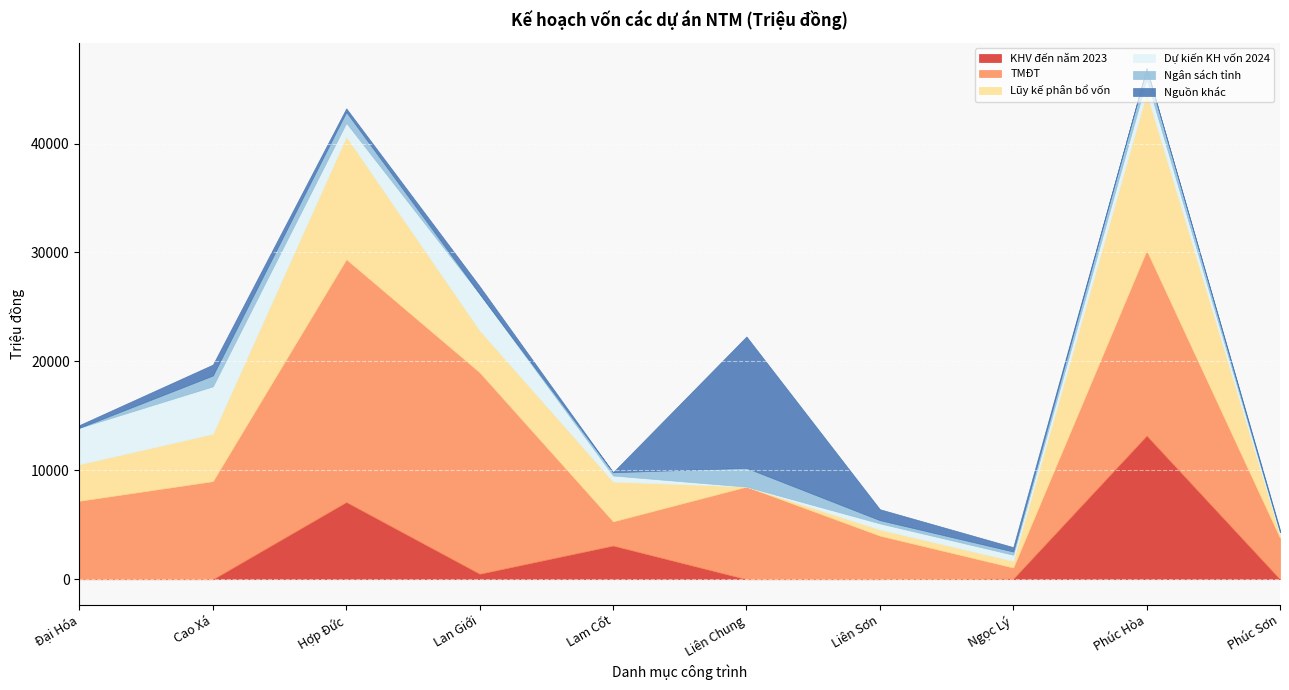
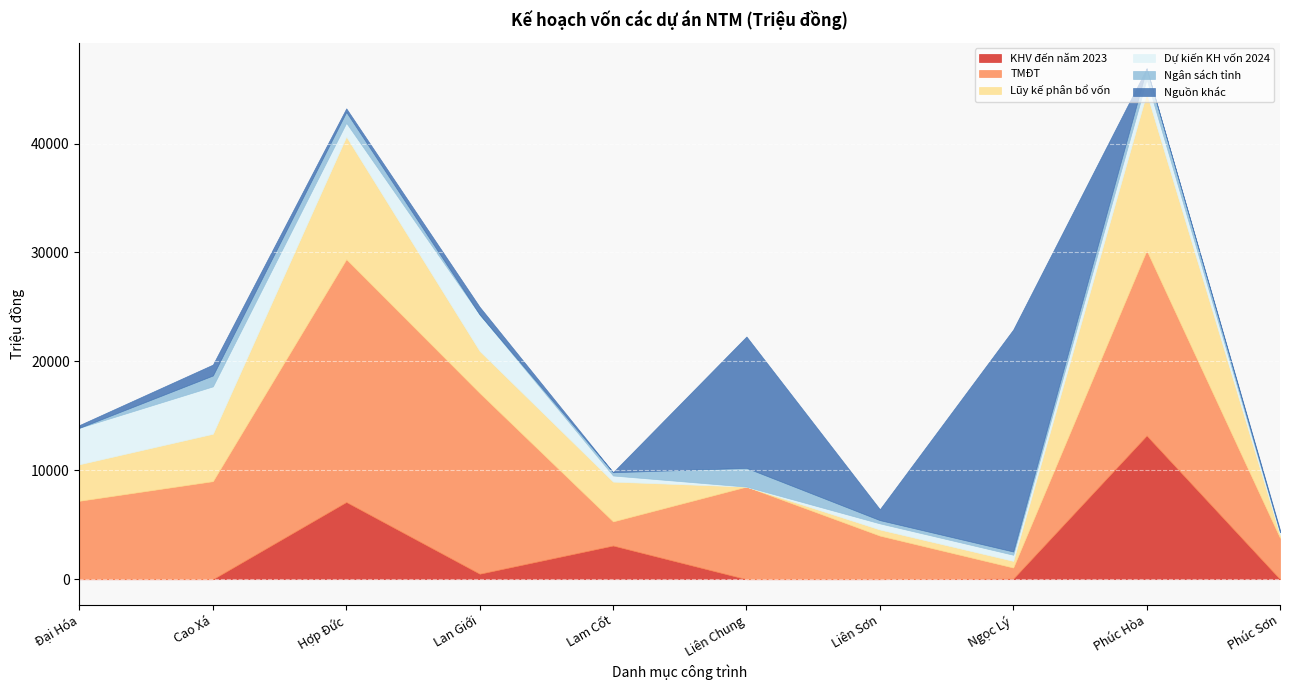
TMĐT, Lan Giới: 18500 -> 16600
Nguồn khác, Ngọc Lý: 400 -> 20400
